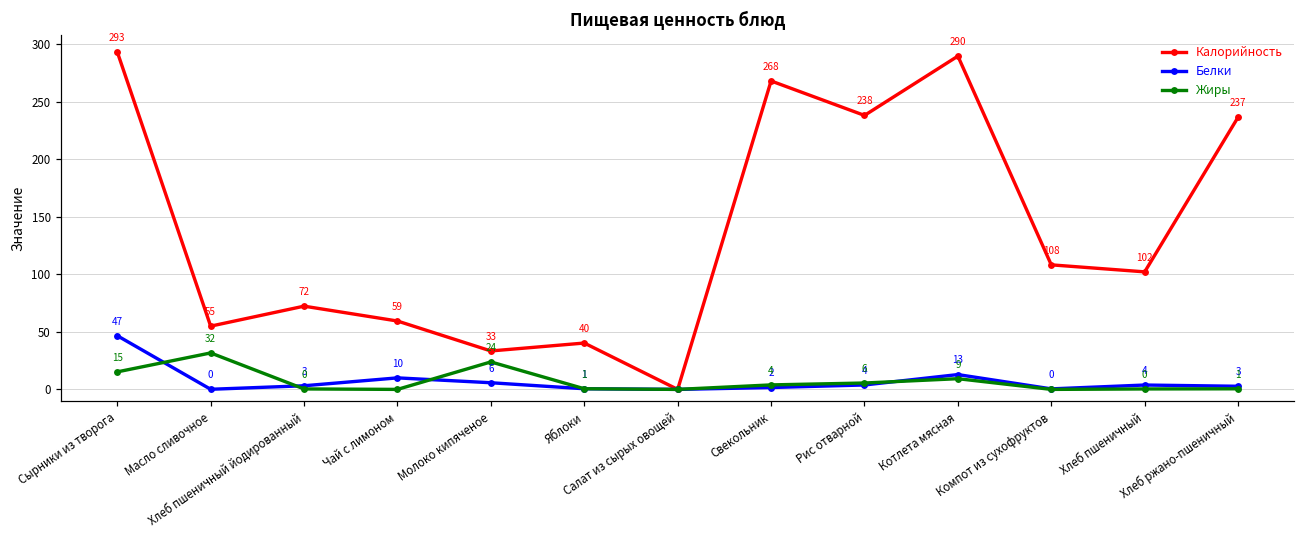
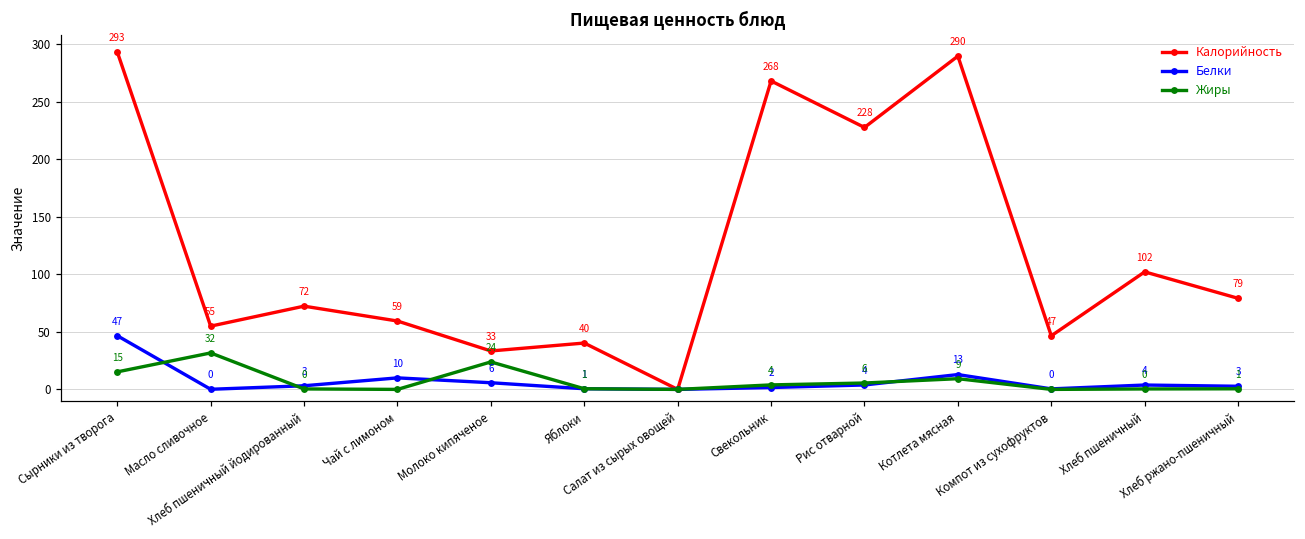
Калорийность, Рис отварной: 238 -> 228
Калорийность, Компот из сухофруктов: 108 -> 47
Калорийность, Хлеб ржано-пшеничный: 237 -> 79
